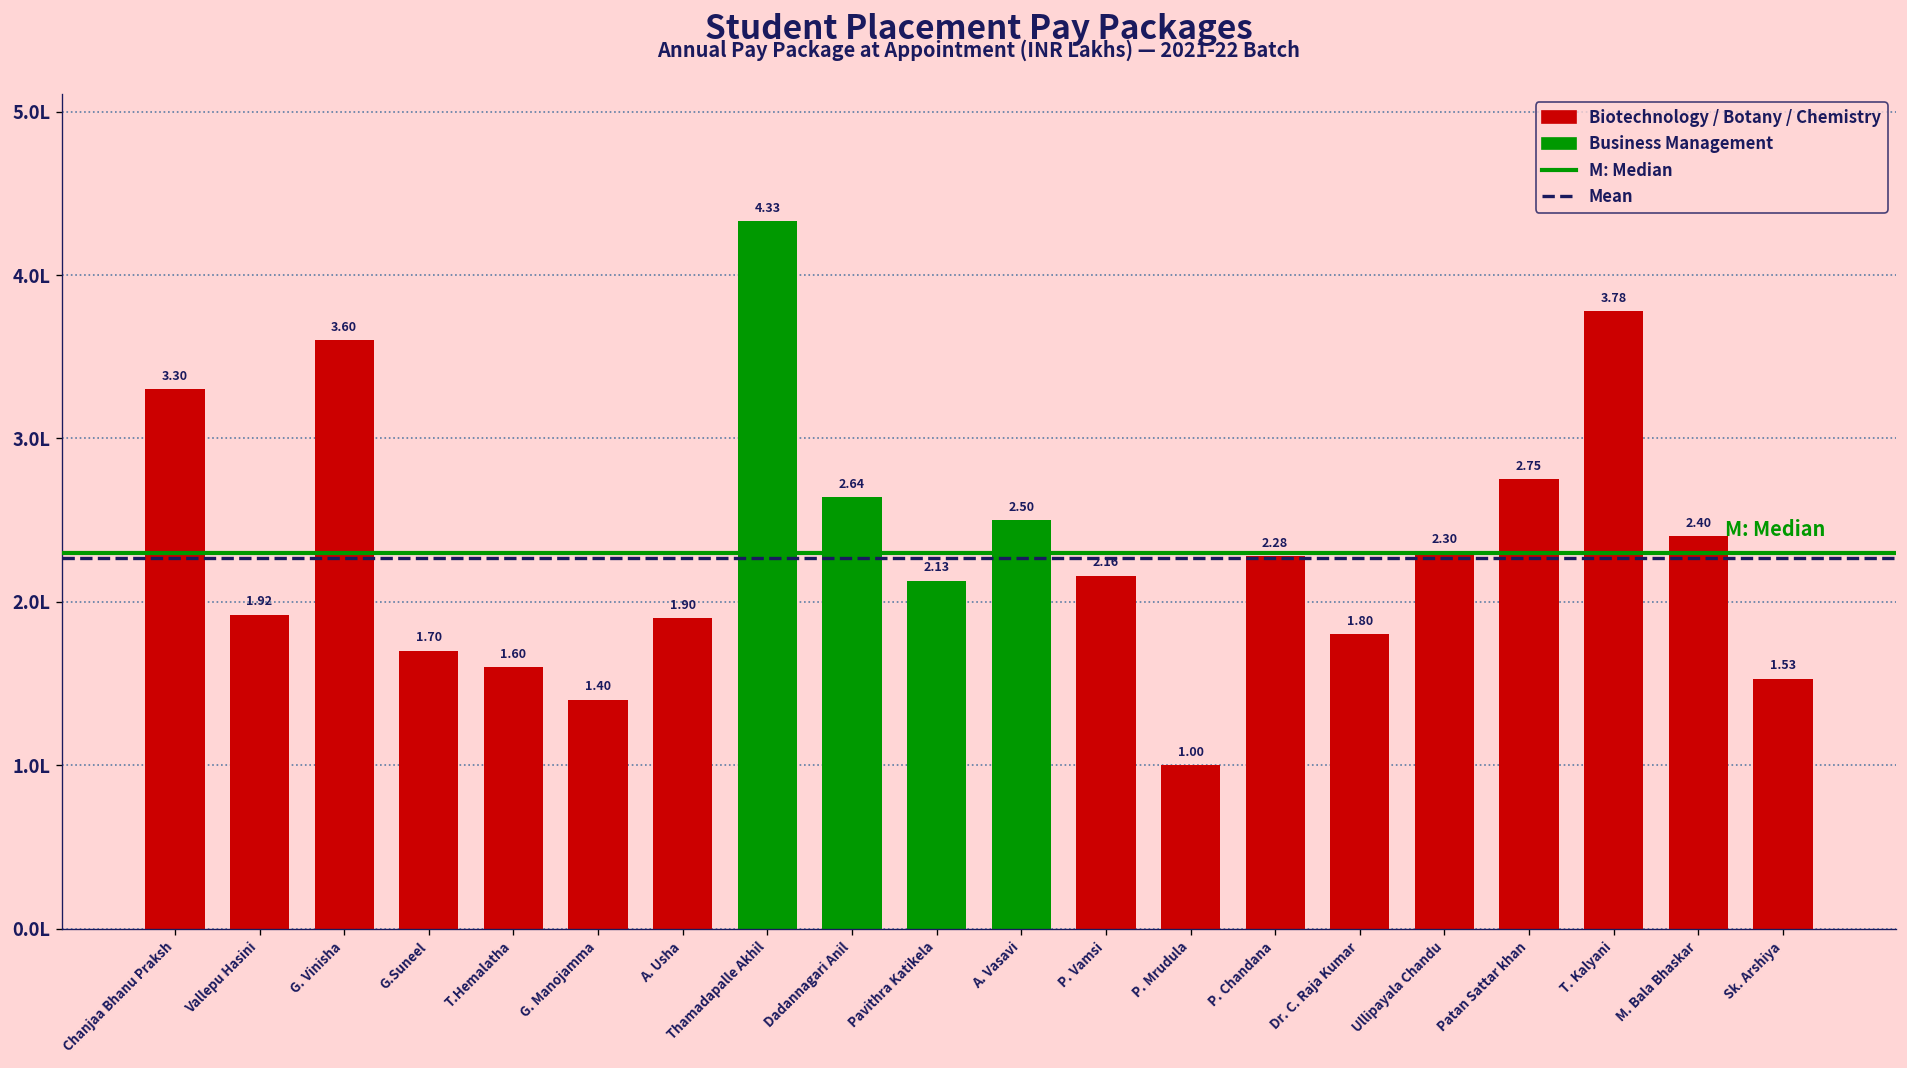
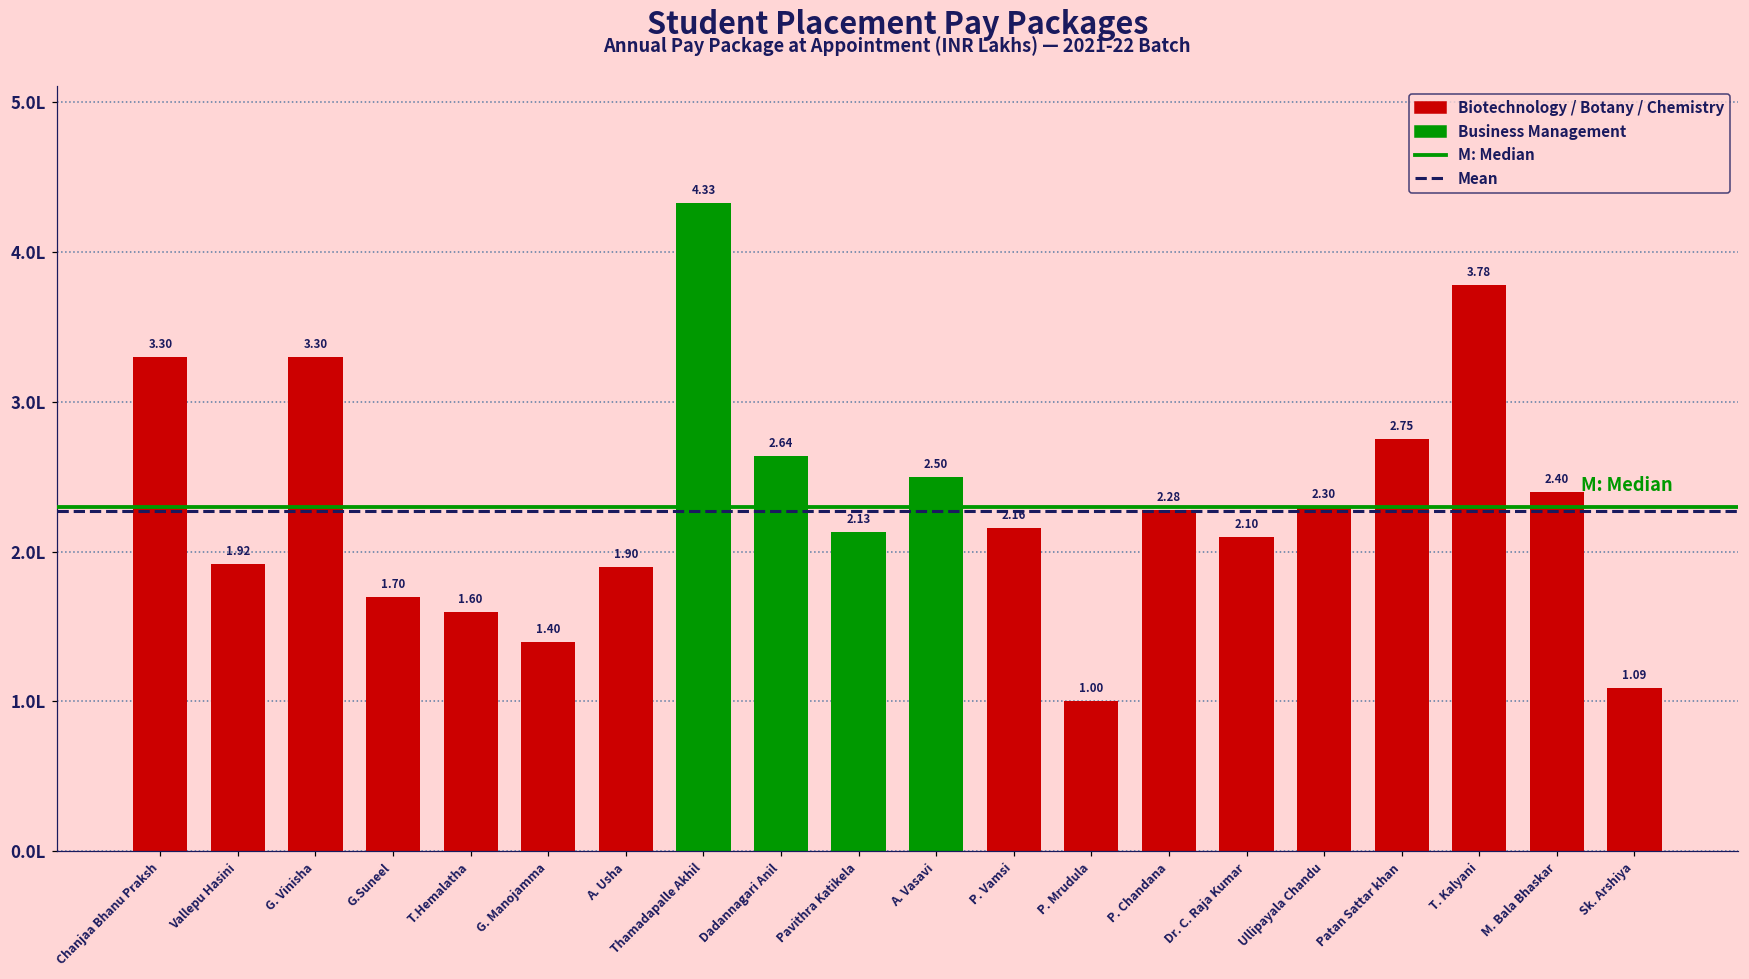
G. Vinisha: 3.60 -> 3.30
Dr. C. Raja Kumar: 1.80 -> 2.10
Sk. Arshiya: 1.53 -> 1.09
